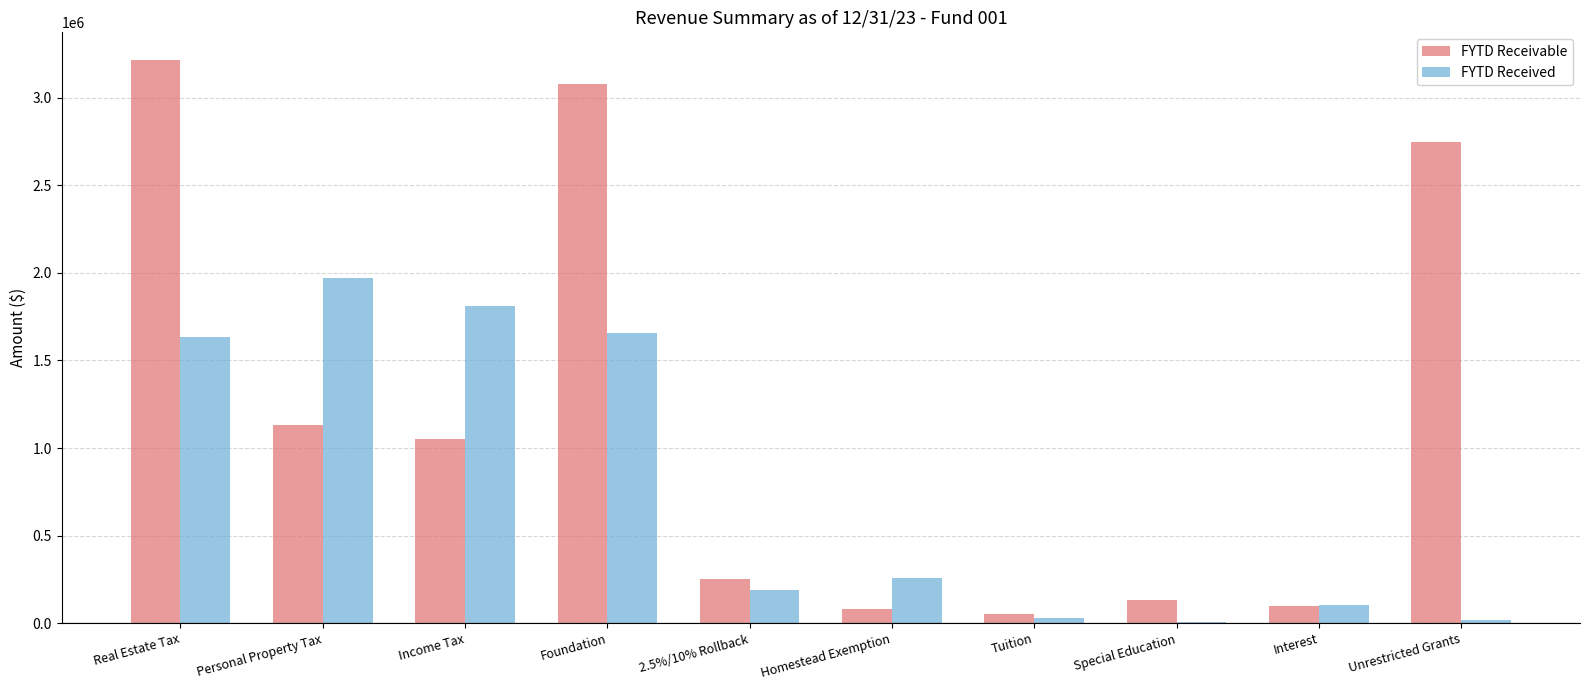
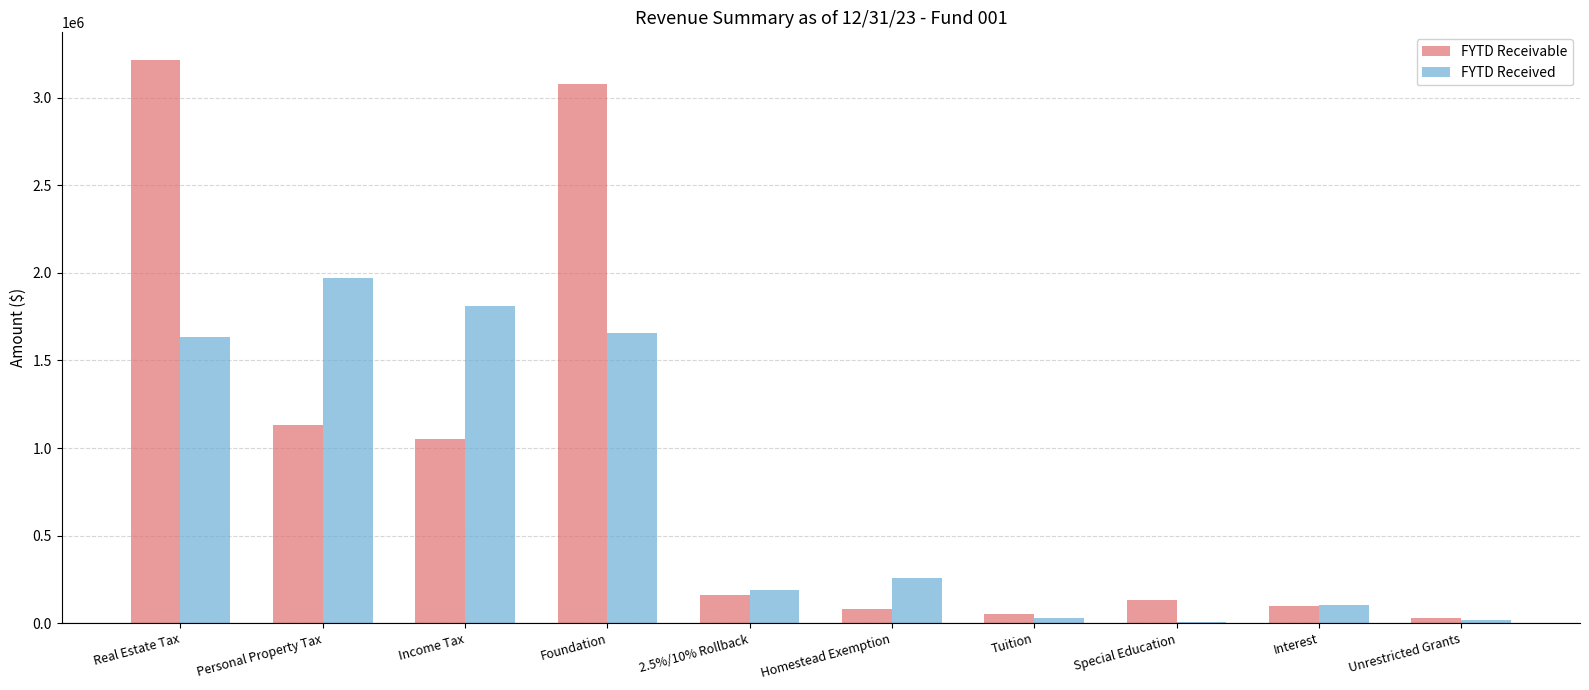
FYTD Receivable, 2.5%/10% Rollback: 250000 -> 160000
FYTD Receivable, Unrestricted Grants: 2750000 -> 30000
